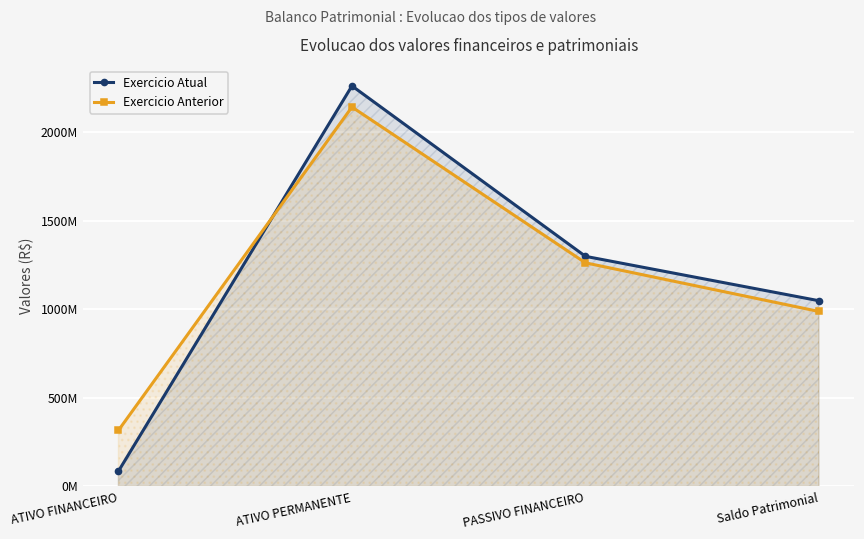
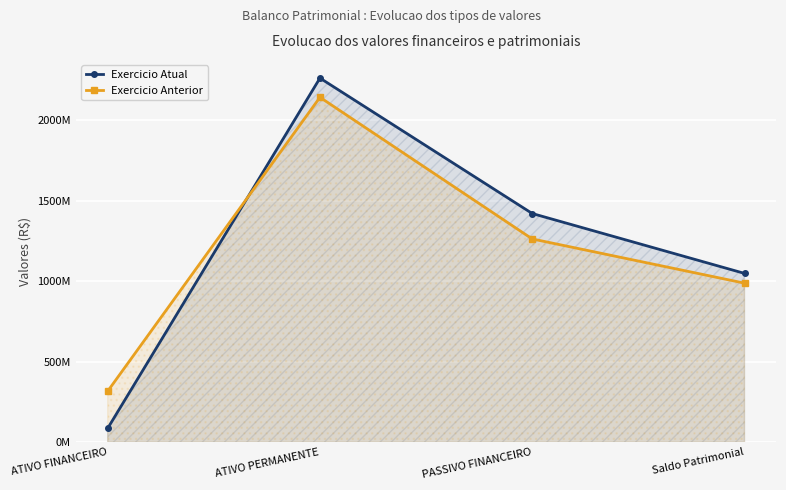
Exercicio Atual, PASSIVO FINANCEIRO: 1300000000 -> 1420000000
